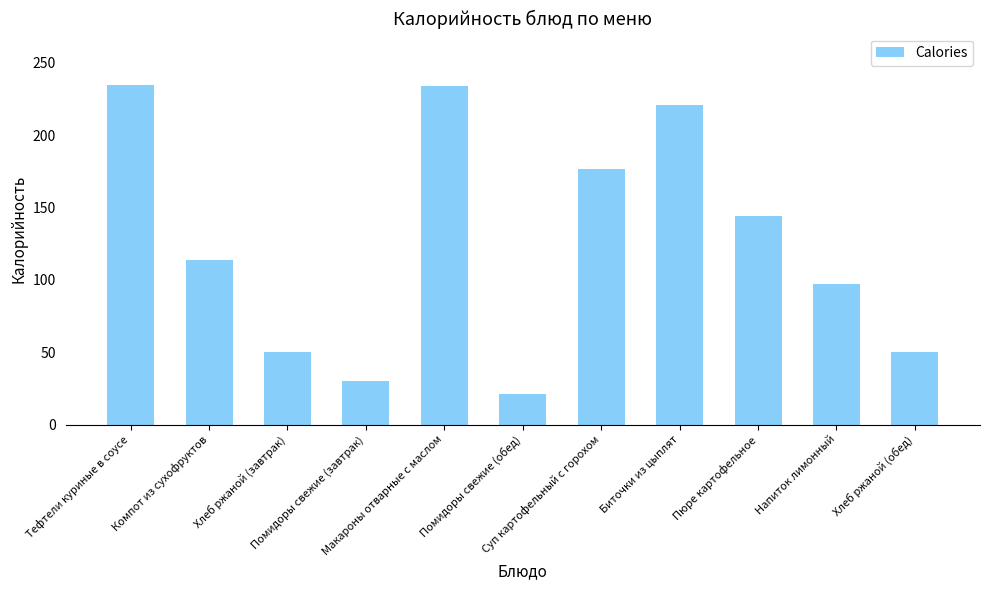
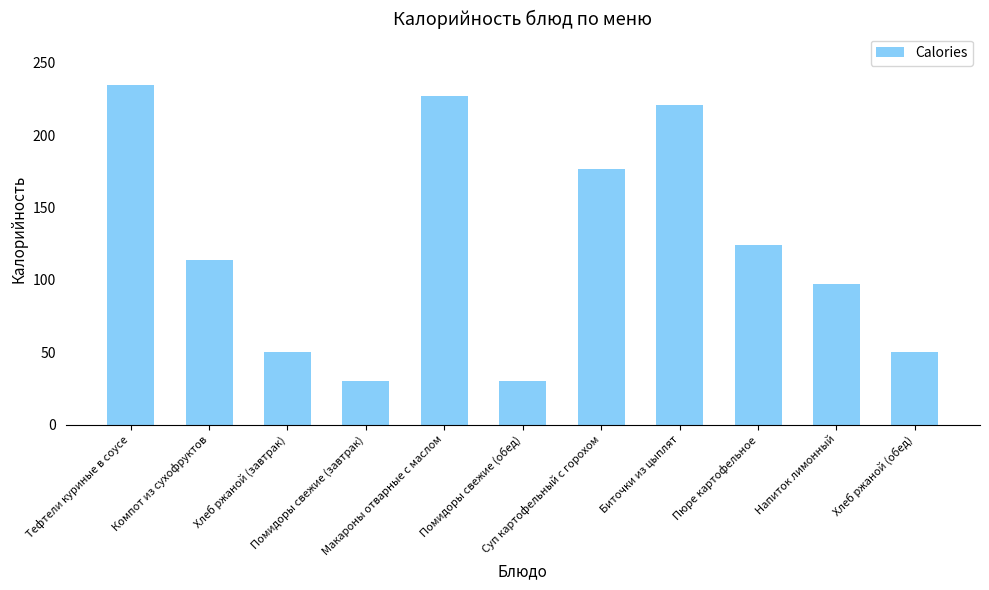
Макароны отварные с маслом: 234 -> 227
Помидоры свежие (обед): 21 -> 30
Пюре картофельное: 144 -> 124
